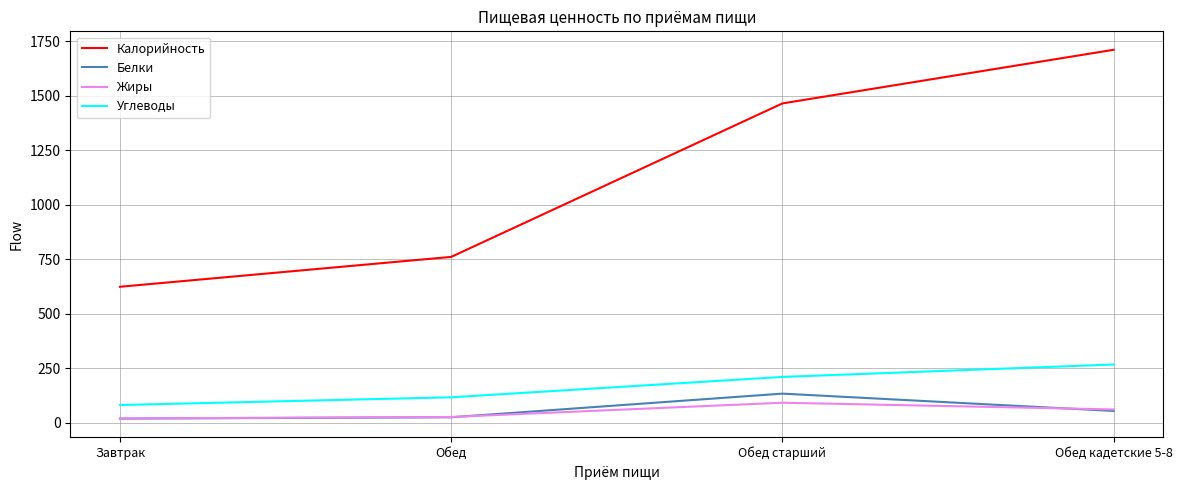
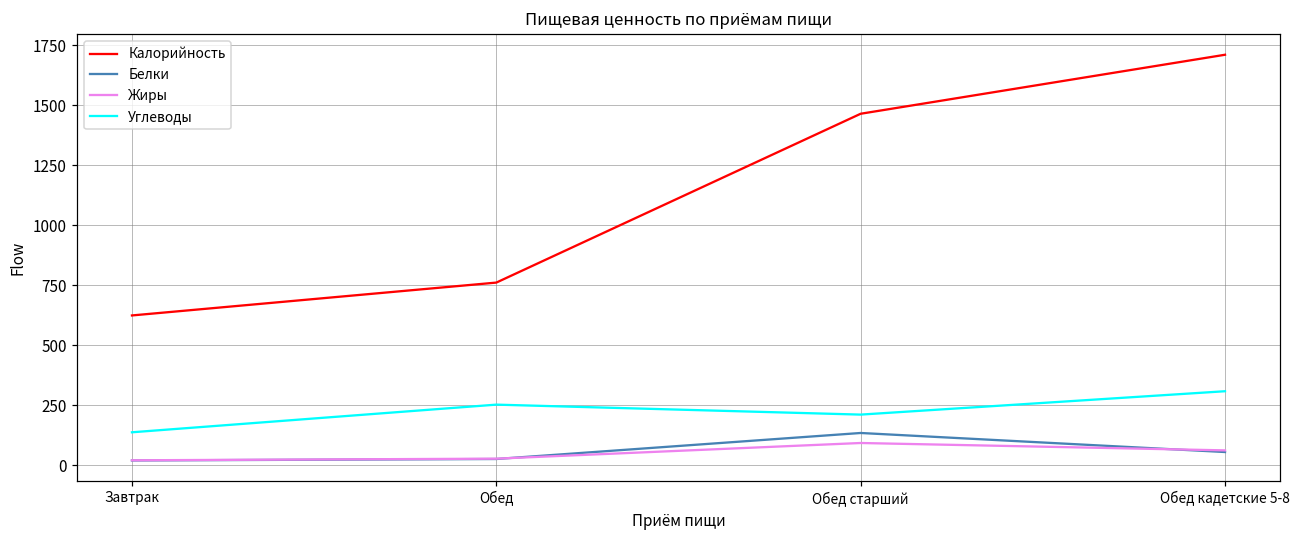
Углеводы, Завтрак: 80 -> 140
Углеводы, Обед: 120 -> 250
Углеводы, Обед кадетские 5-8: 270 -> 310
